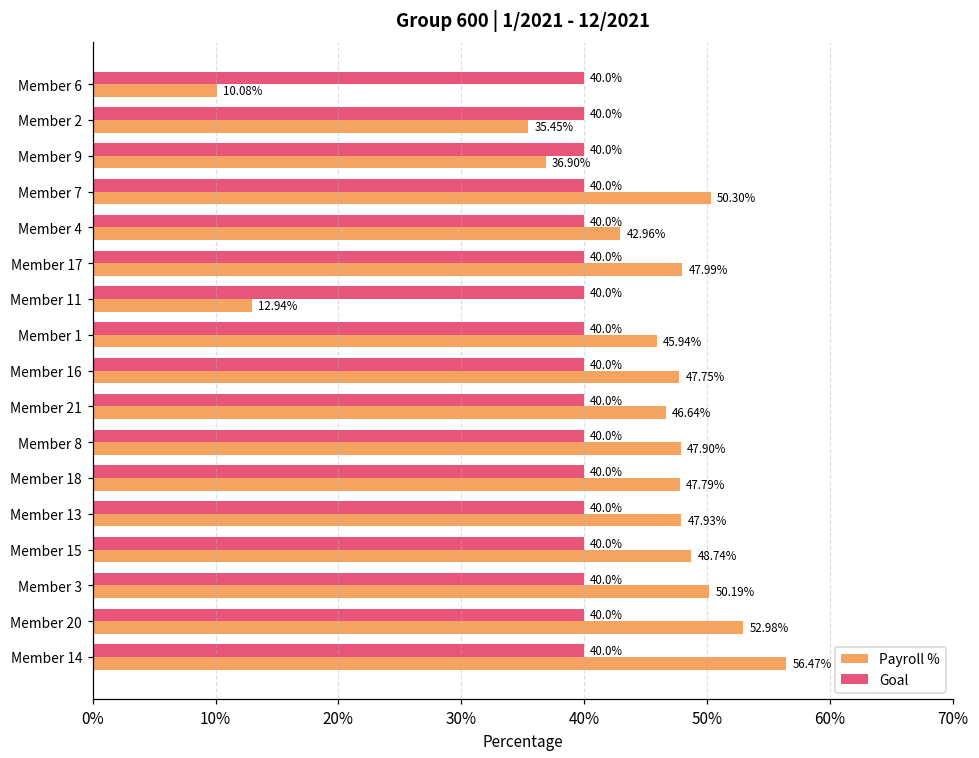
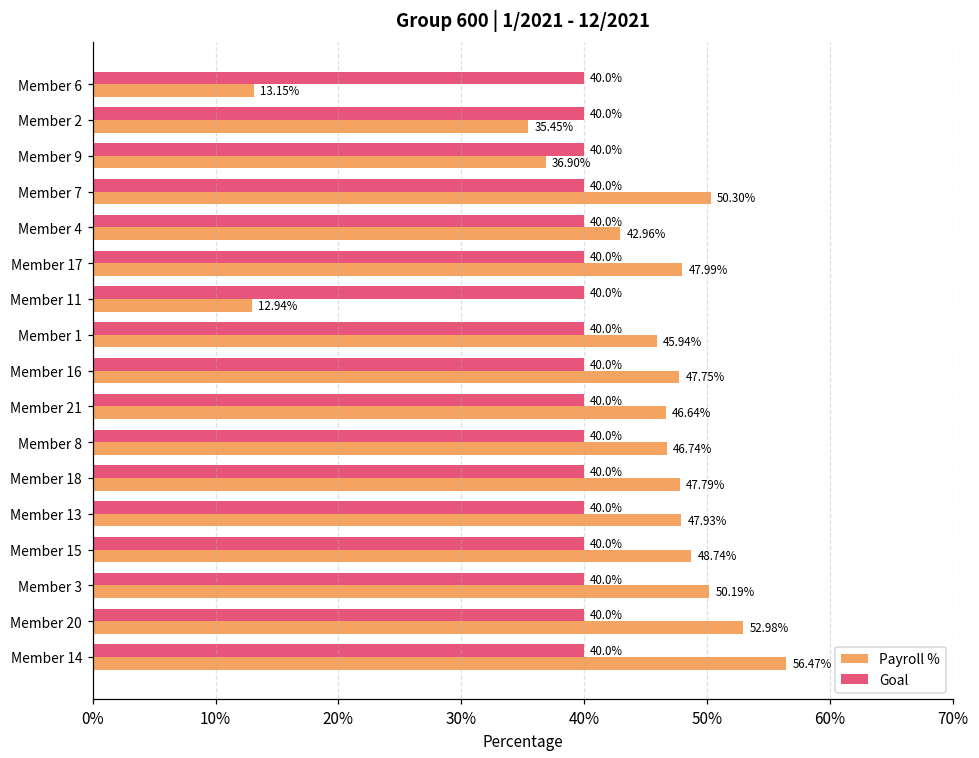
Payroll %, Member 6: 10.08% -> 13.15%
Payroll %, Member 8: 47.90% -> 46.74%
